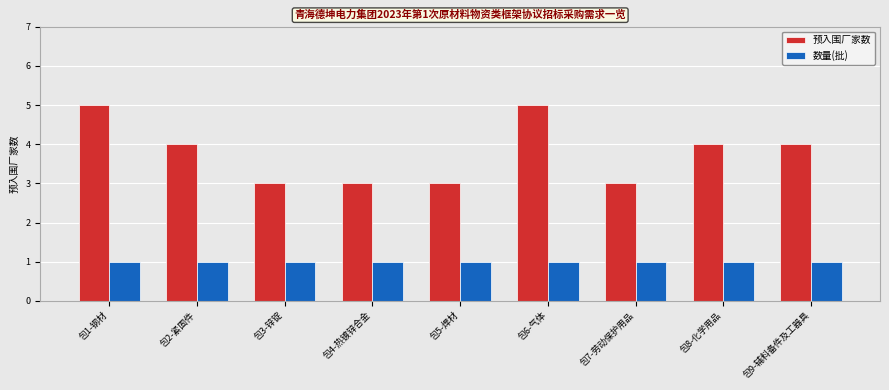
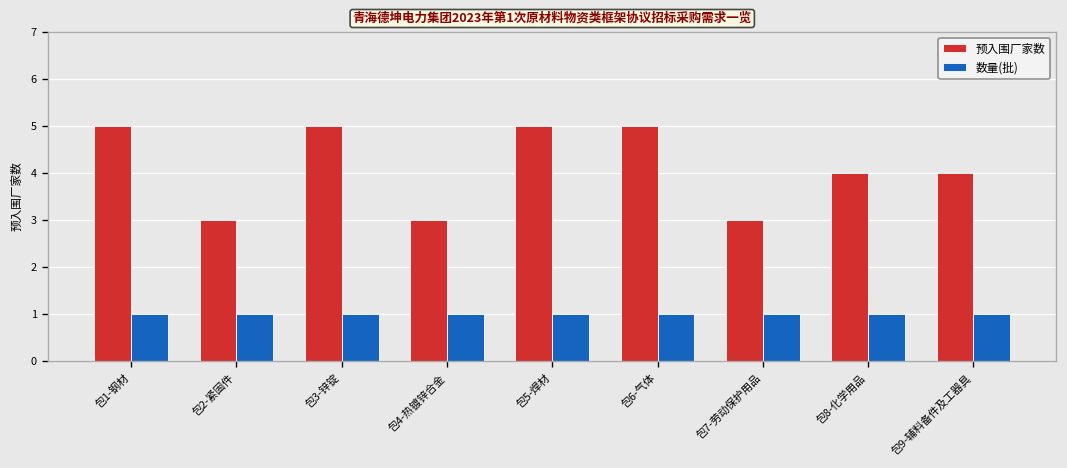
预入围厂家数, 包2-紧固件: 4 -> 3
预入围厂家数, 包3-锌锭: 3 -> 5
预入围厂家数, 包5-焊材: 3 -> 5
